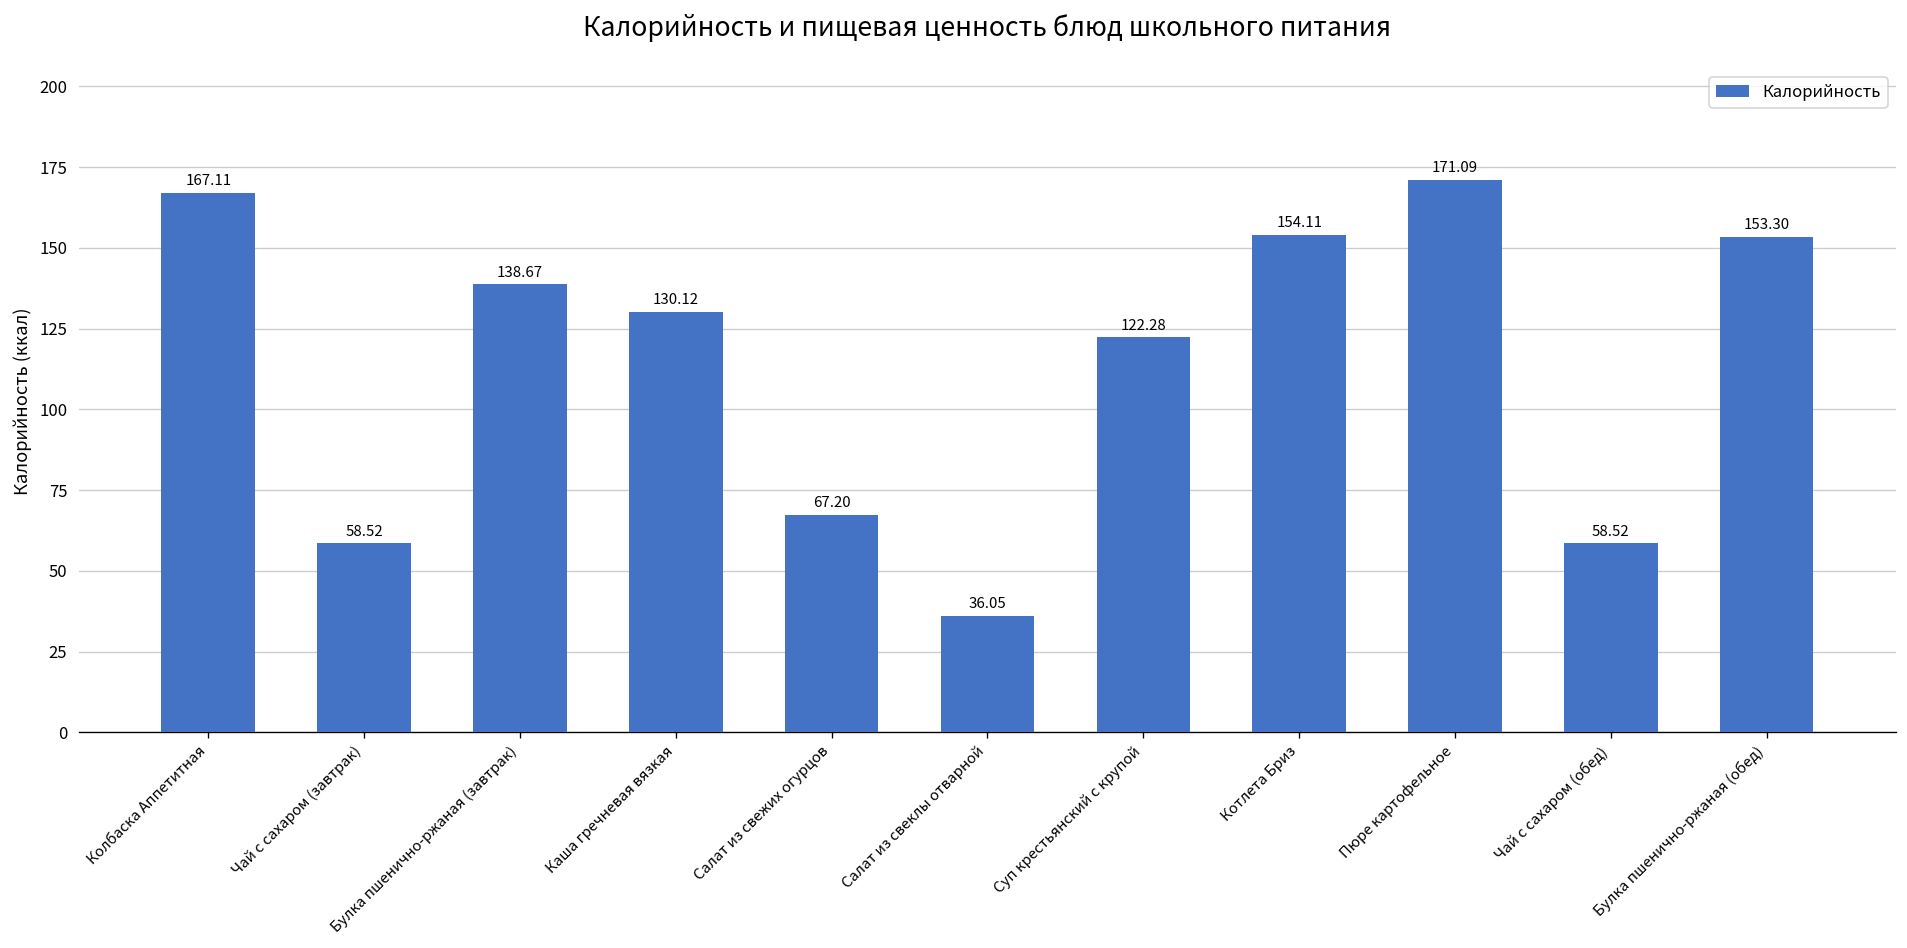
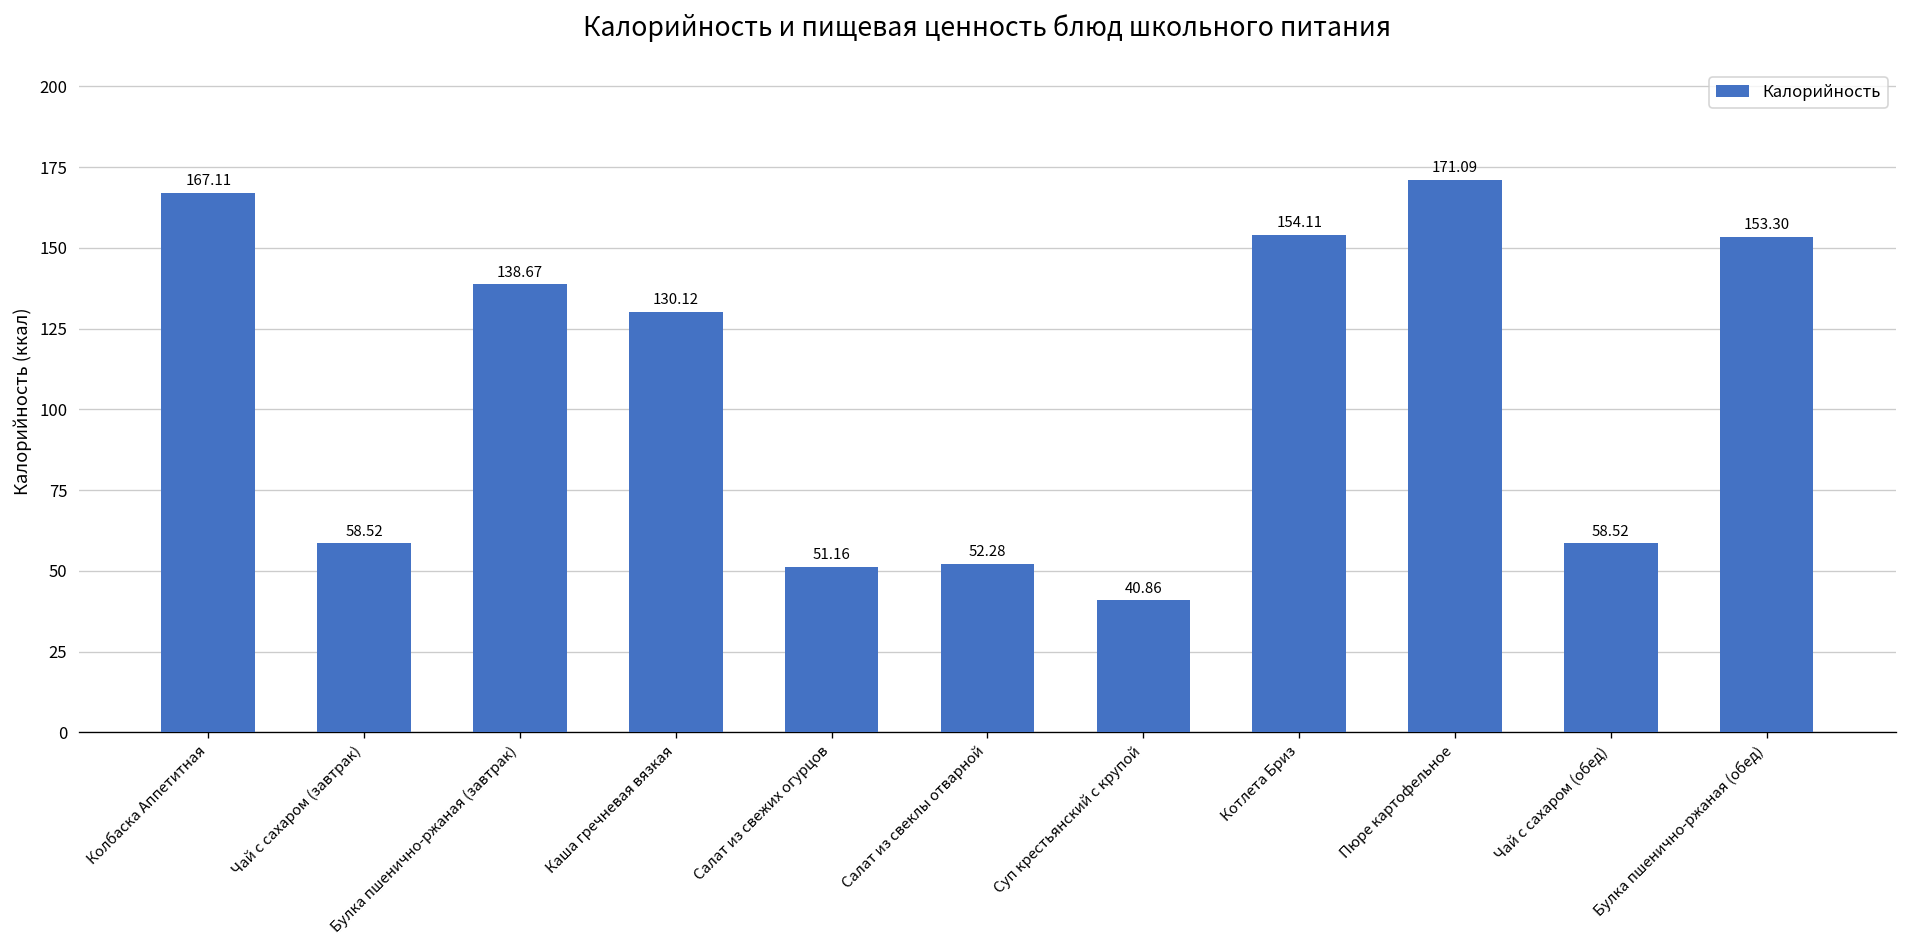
Салат из свежих огурцов: 67.20 -> 51.16
Салат из свеклы отварной: 36.05 -> 52.28
Суп крестьянский с крупой: 122.28 -> 40.86
